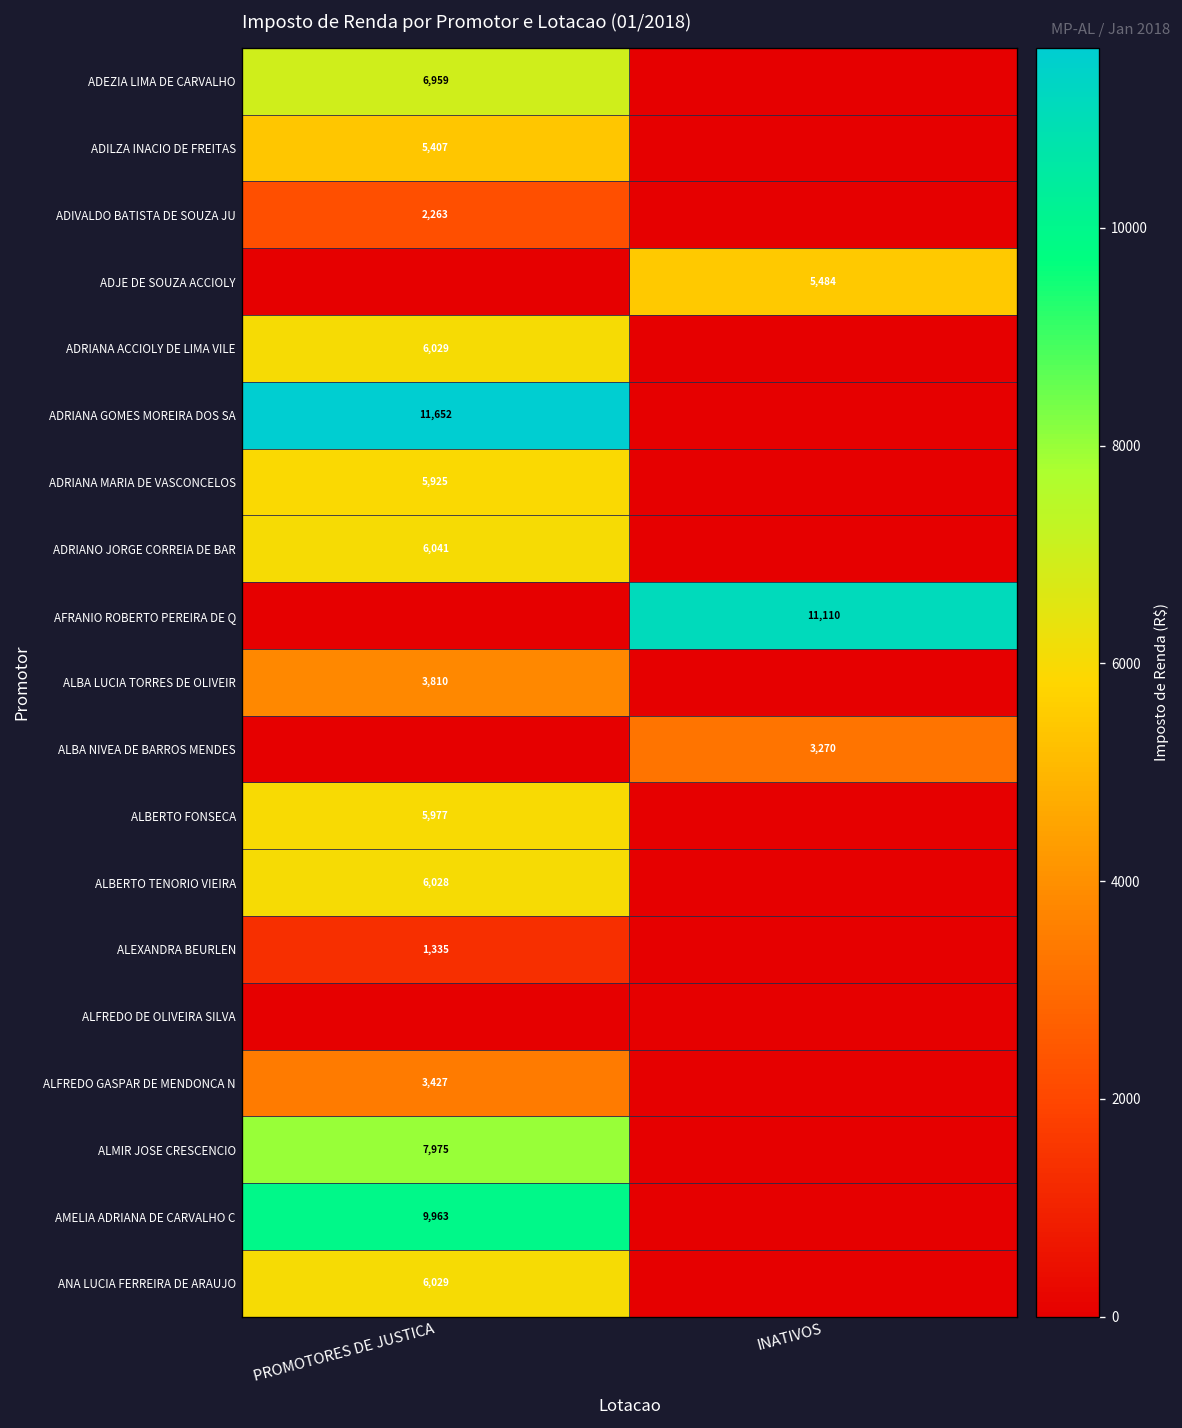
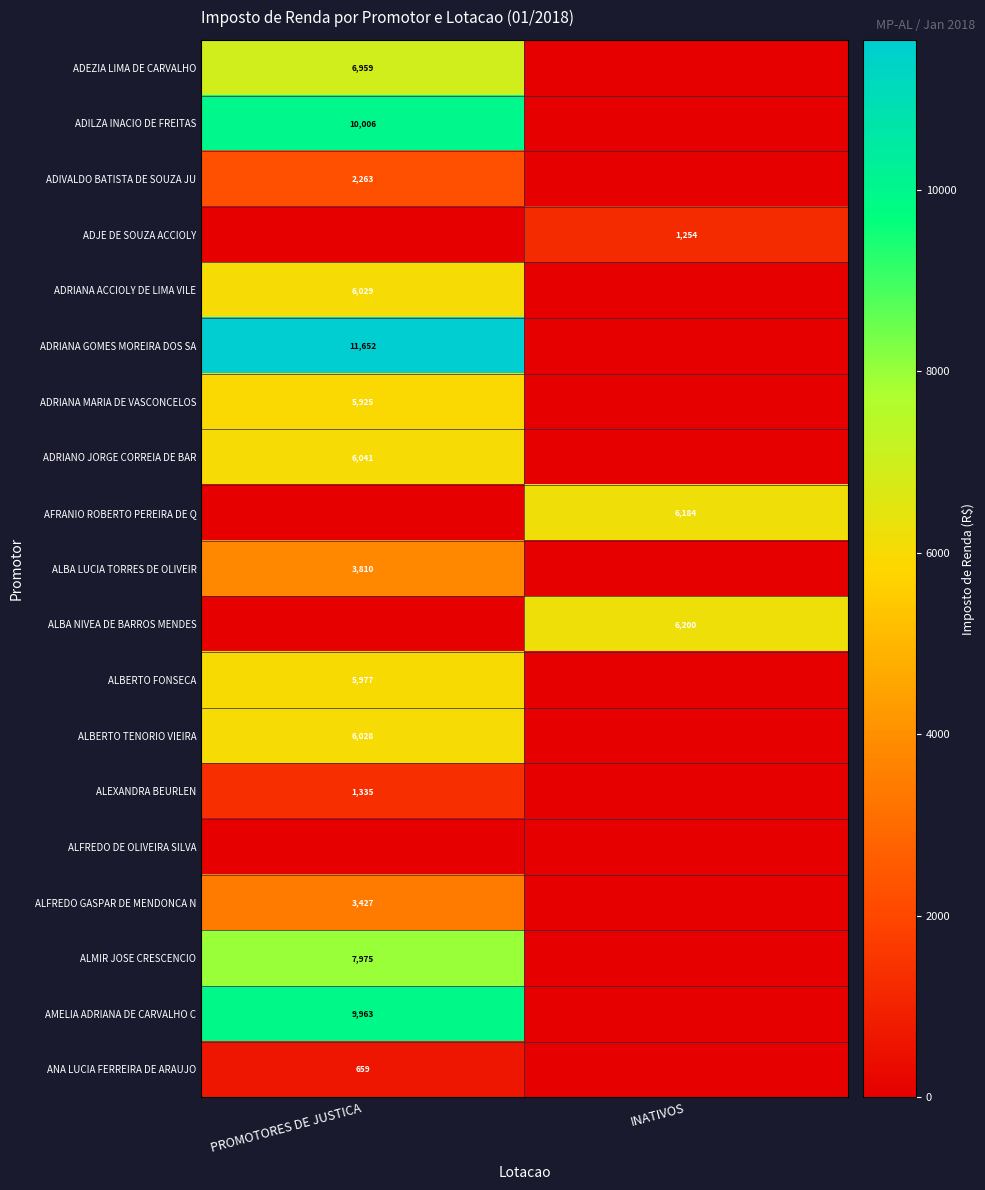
ADILZA INACIO DE FREITAS, PROMOTORES DE JUSTICA: 5,407 -> 10,006
ADJE DE SOUZA ACCIOLY, INATIVOS: 5,484 -> 1,254
AFRANIO ROBERTO PEREIRA DE Q, INATIVOS: 11,110 -> 6,184
ALBA NIVEA DE BARROS MENDES, INATIVOS: 3,270 -> 6,200
ANA LUCIA FERREIRA DE ARAUJO, PROMOTORES DE JUSTICA: 6,029 -> 659
